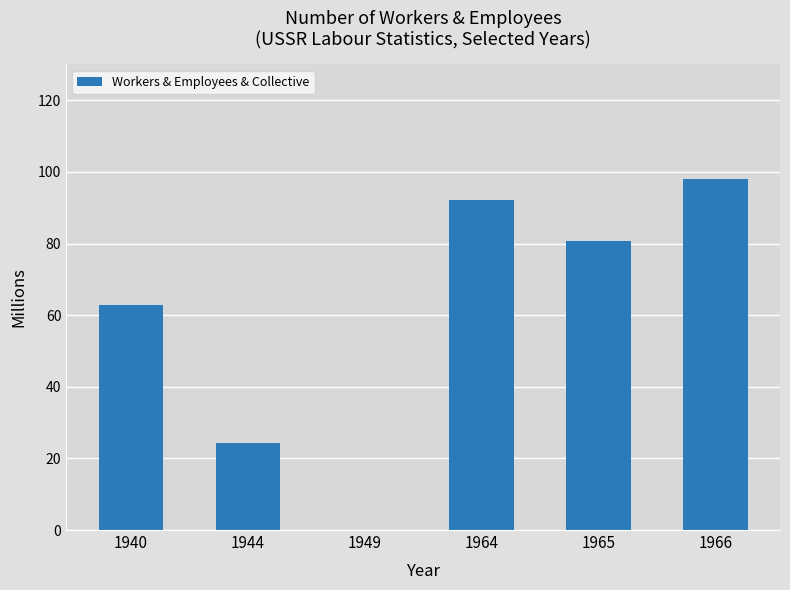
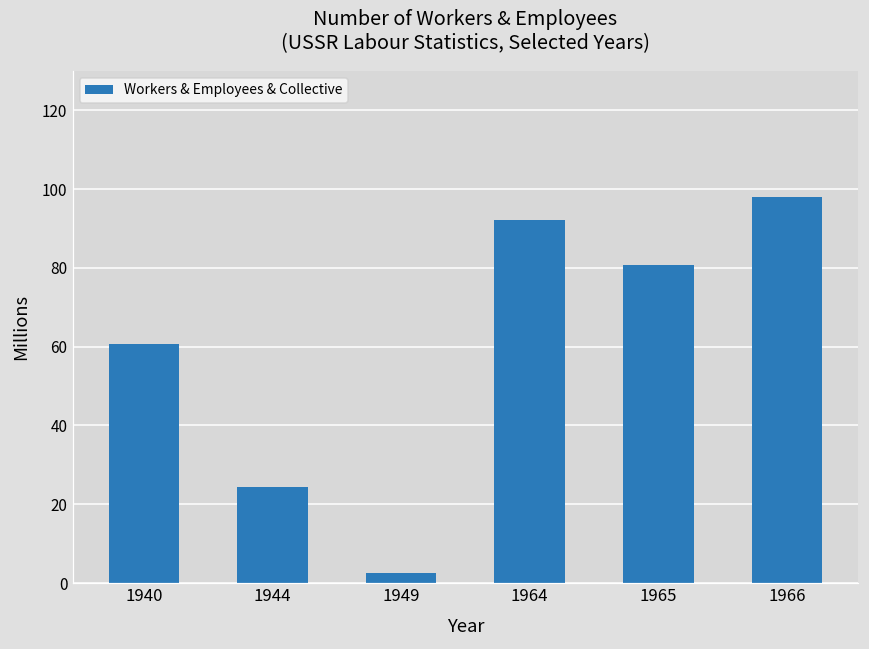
1940: 63 -> 61
1949: 0 -> 3
